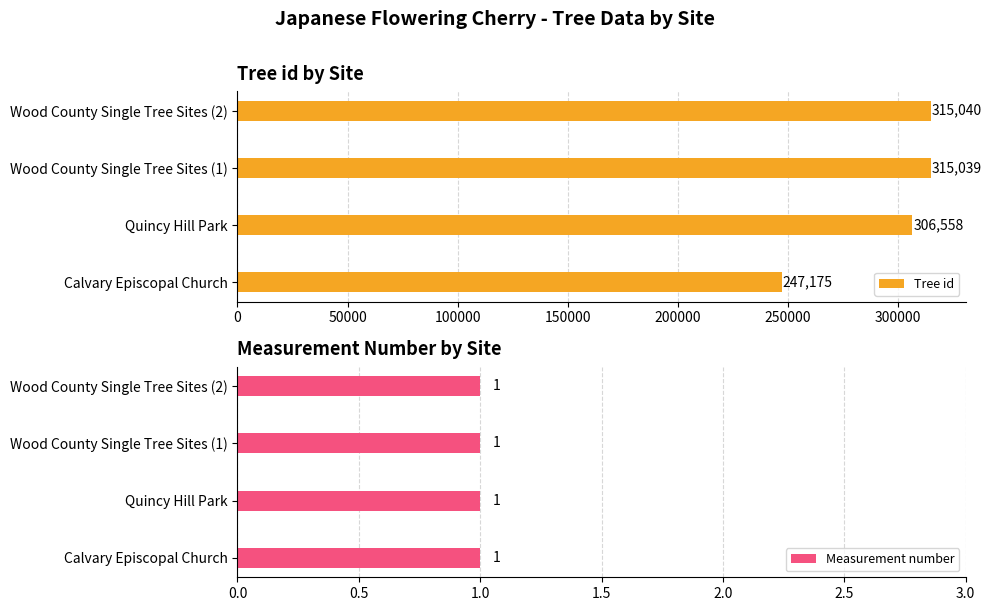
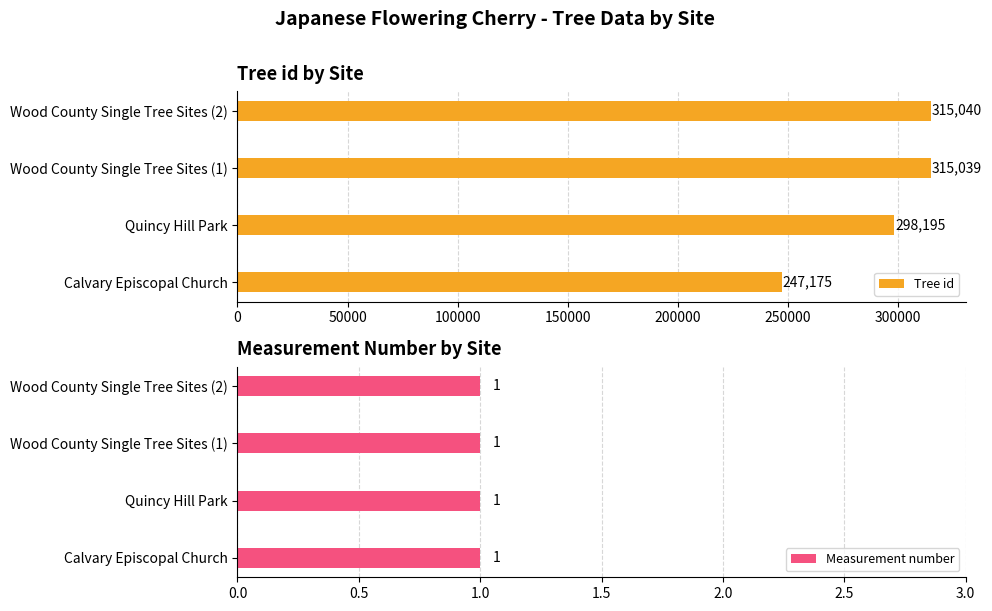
Tree id by Site, Quincy Hill Park: 306,558 -> 298,195
